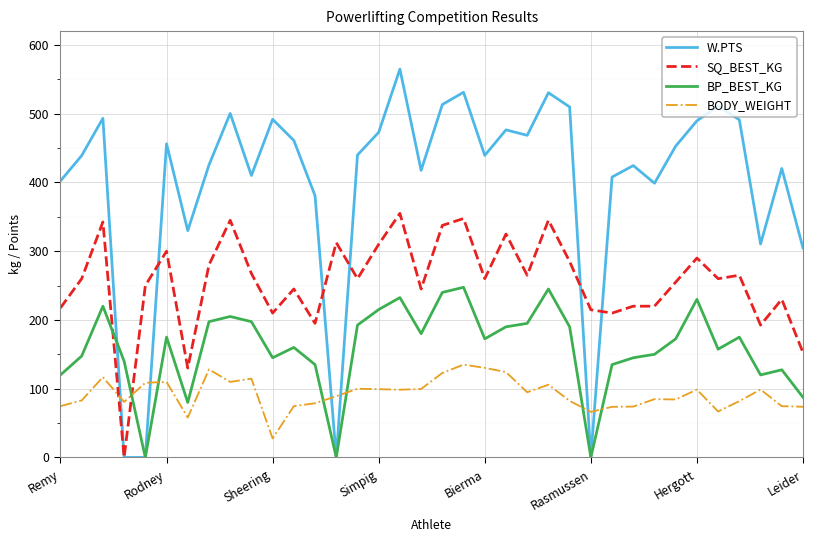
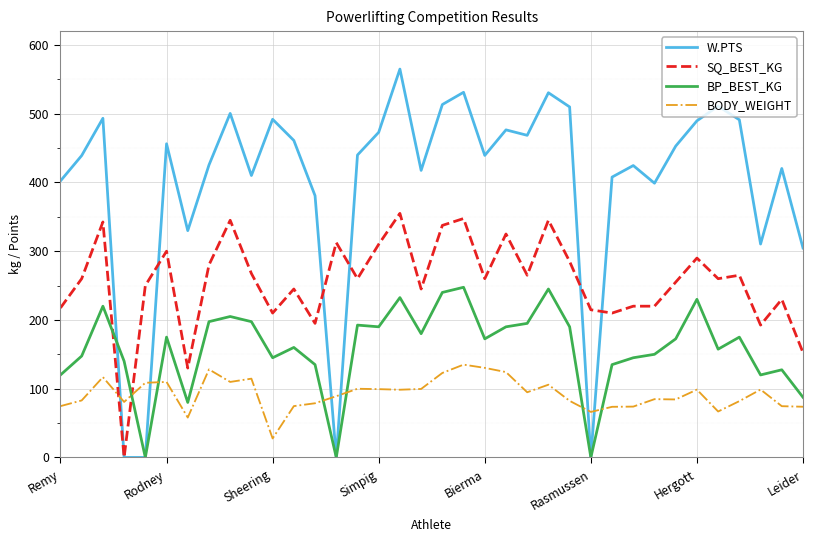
BP_BEST_KG, Simpig: 220 -> 190
